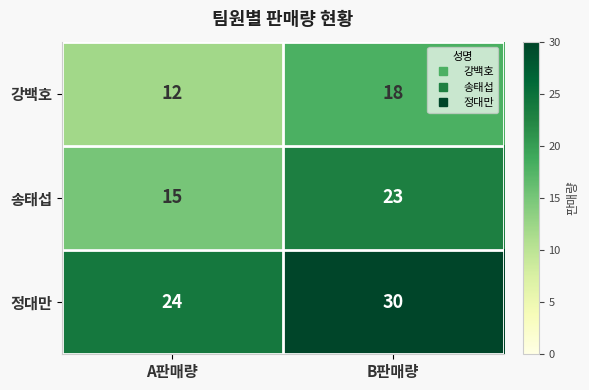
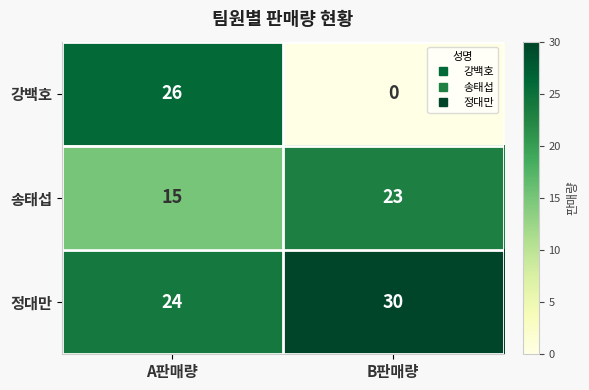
강백호, A판매량: 12 -> 26
강백호, B판매량: 18 -> 0
